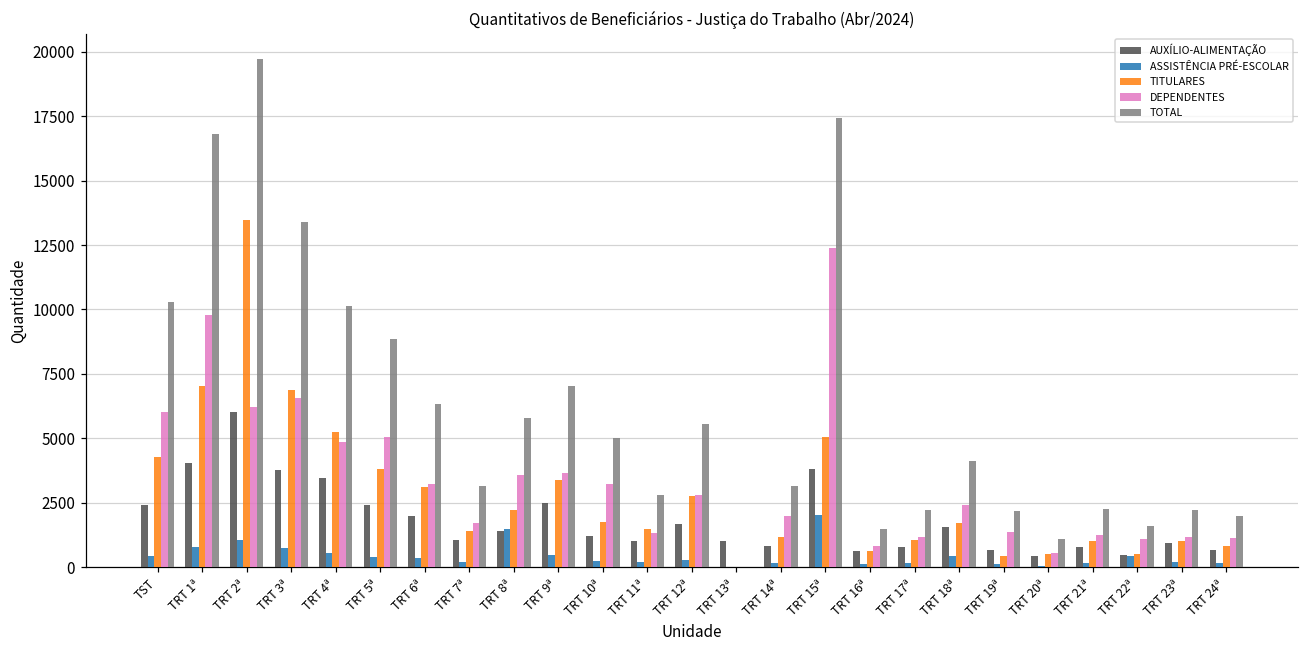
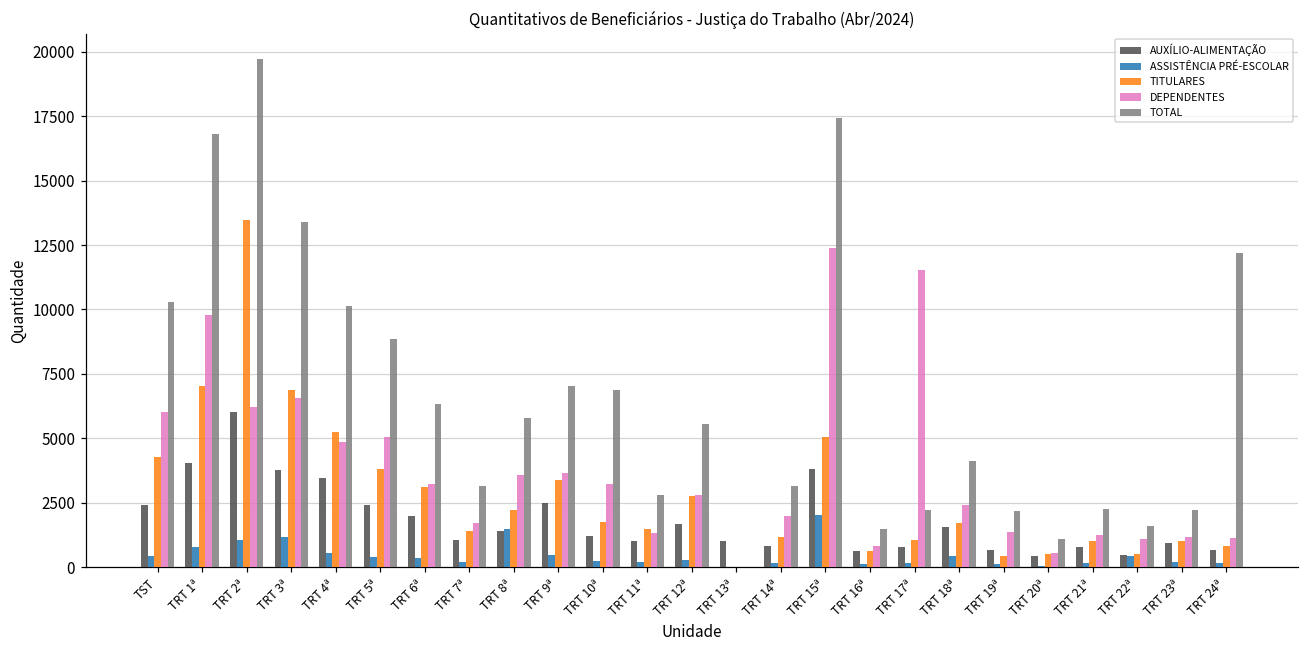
ASSISTÊNCIA PRÉ-ESCOLAR, TRT 3ª: 800 -> 1200
TOTAL, TRT 10ª: 5000 -> 6900
DEPENDENTES, TRT 17ª: 1200 -> 11500
TOTAL, TRT 24ª: 2000 -> 12200
